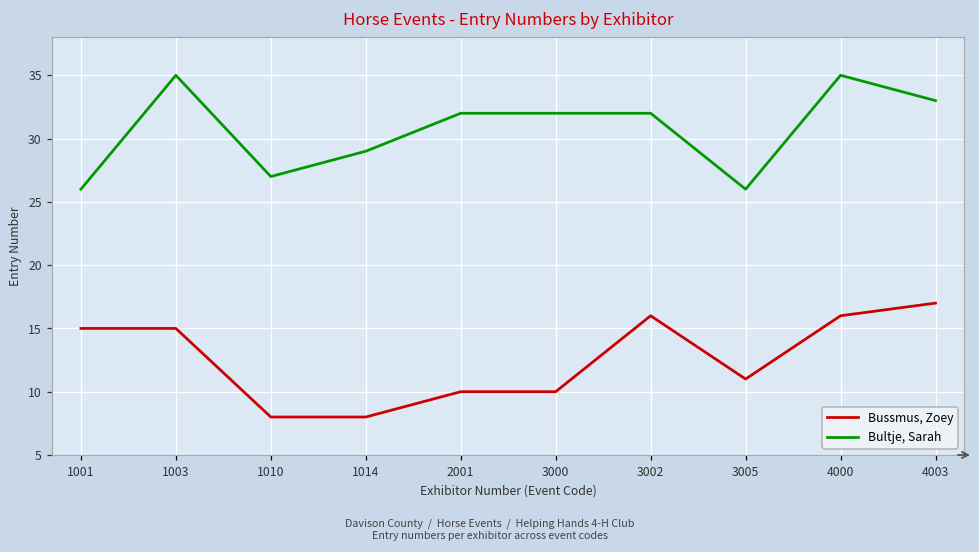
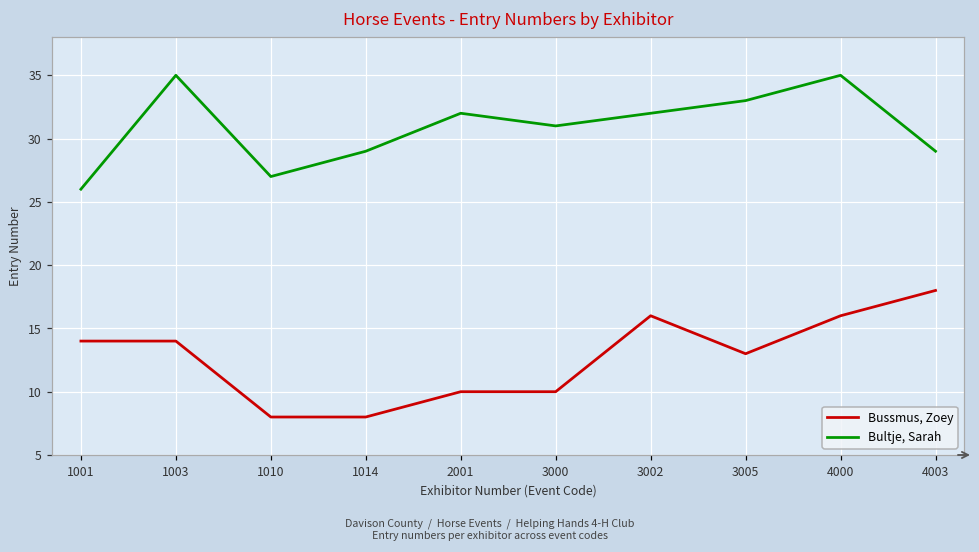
Bussmus, Zoey, 1001: 15 -> 14
Bussmus, Zoey, 1003: 15 -> 14
Bultje, Sarah, 3000: 32 -> 31
Bussmus, Zoey, 3005: 11 -> 13
Bultje, Sarah, 3005: 26 -> 33
Bussmus, Zoey, 4003: 17 -> 18
Bultje, Sarah, 4003: 33 -> 29
